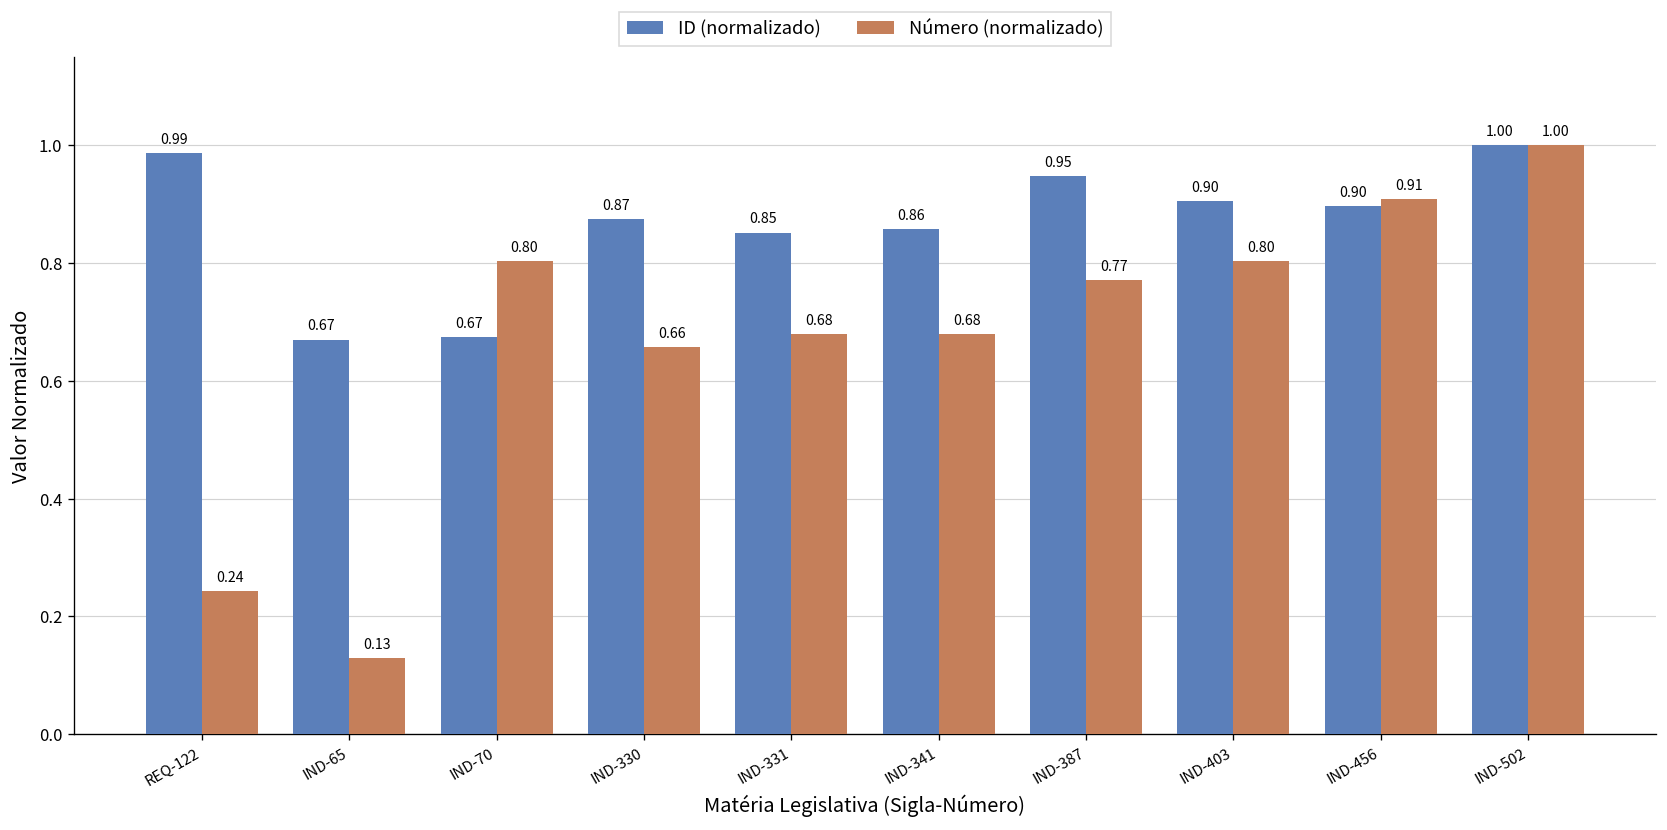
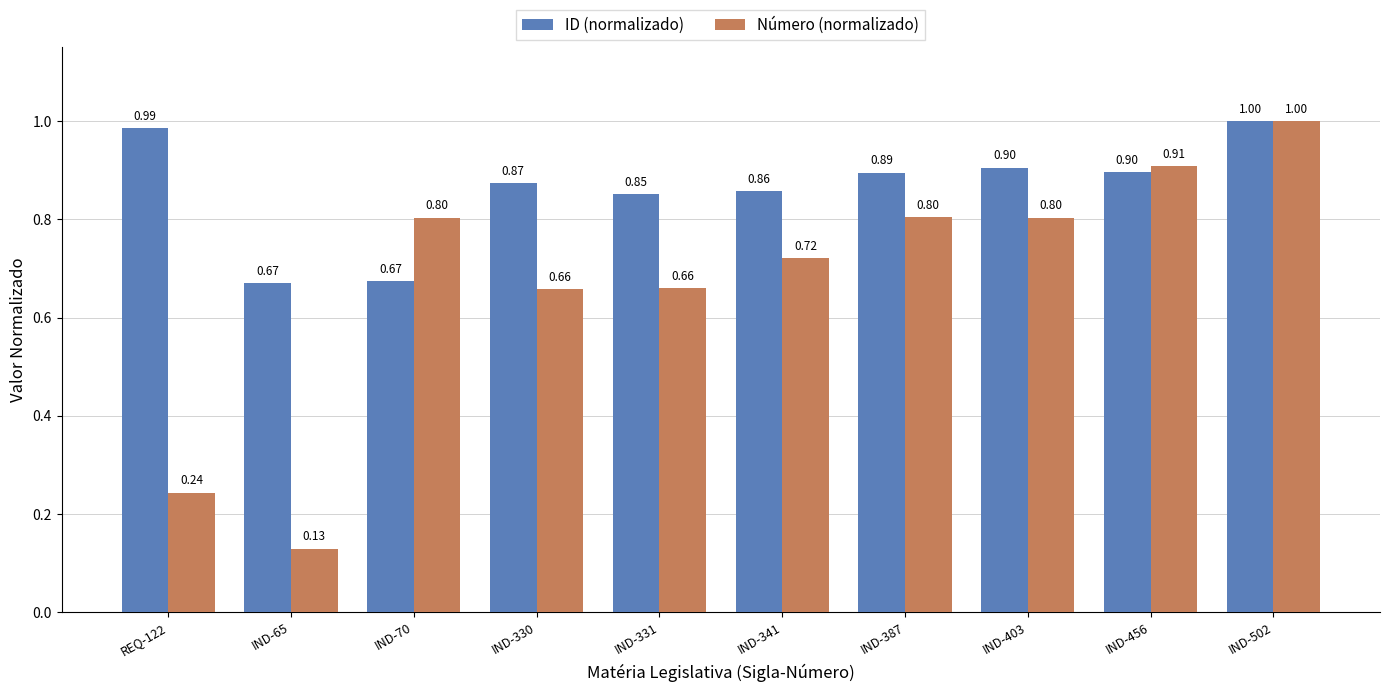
Número (normalizado), IND-331: 0.68 -> 0.66
Número (normalizado), IND-341: 0.68 -> 0.72
ID (normalizado), IND-387: 0.95 -> 0.89
Número (normalizado), IND-387: 0.77 -> 0.80
